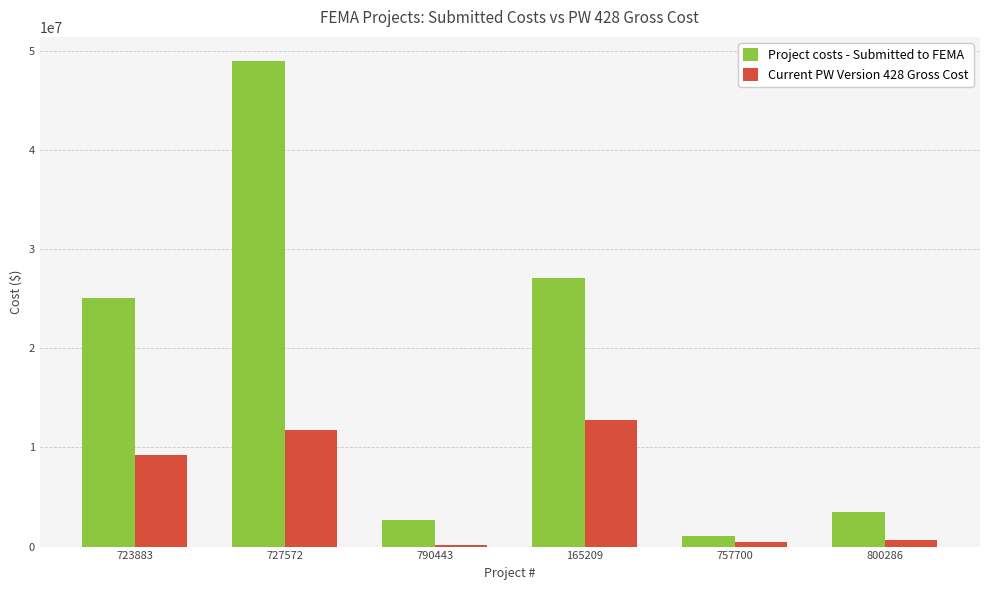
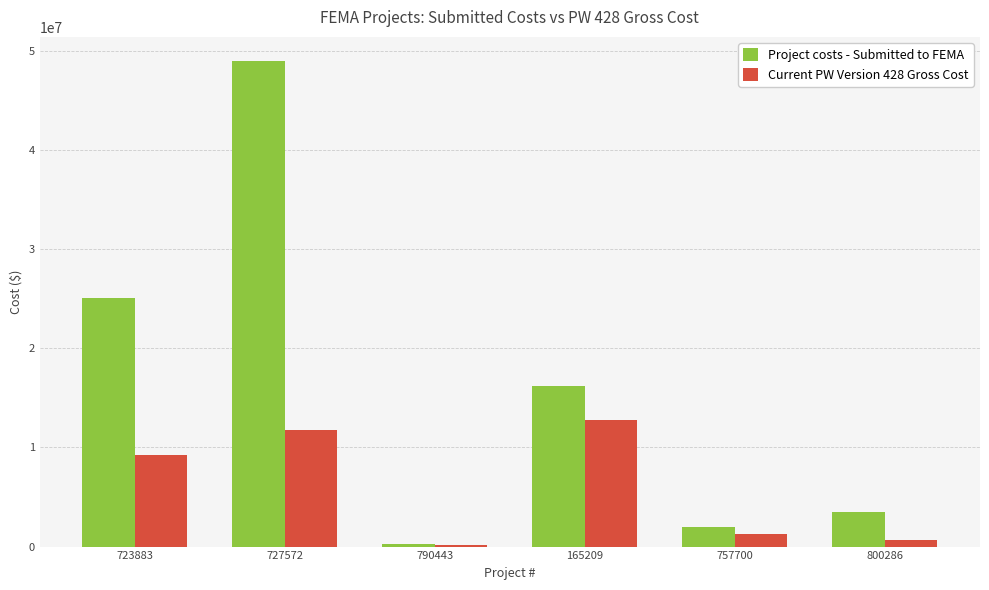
Project costs - Submitted to FEMA, 790443: 3000000 -> 0
Project costs - Submitted to FEMA, 165209: 27000000 -> 16000000
Project costs - Submitted to FEMA, 757700: 1000000 -> 2000000
Current PW Version 428 Gross Cost, 757700: 0 -> 1000000
